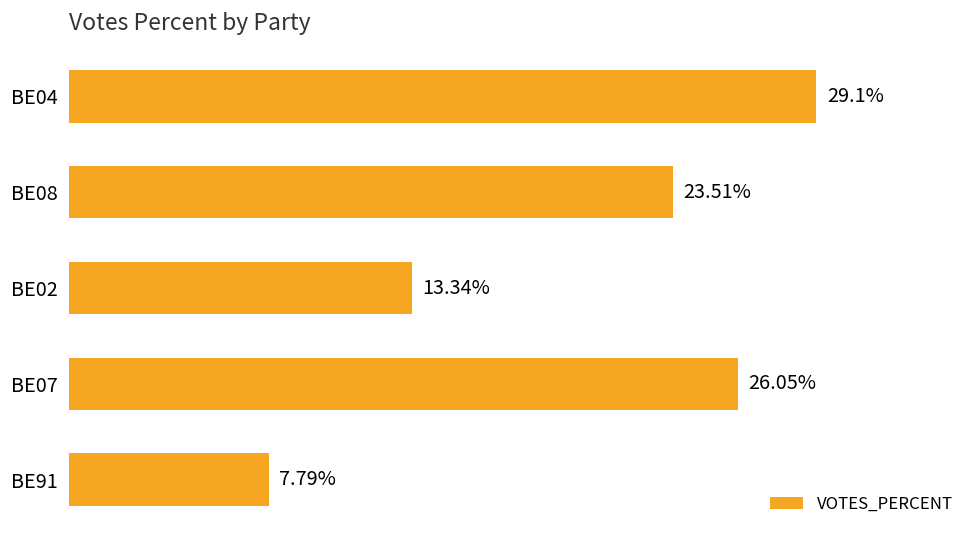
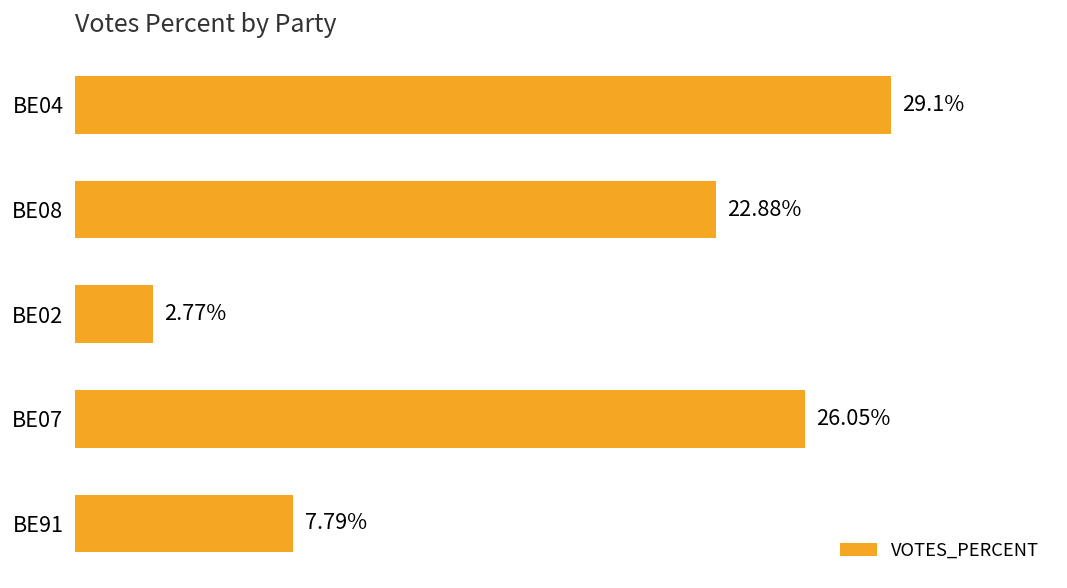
BE08: 23.51% -> 22.88%
BE02: 13.34% -> 2.77%
